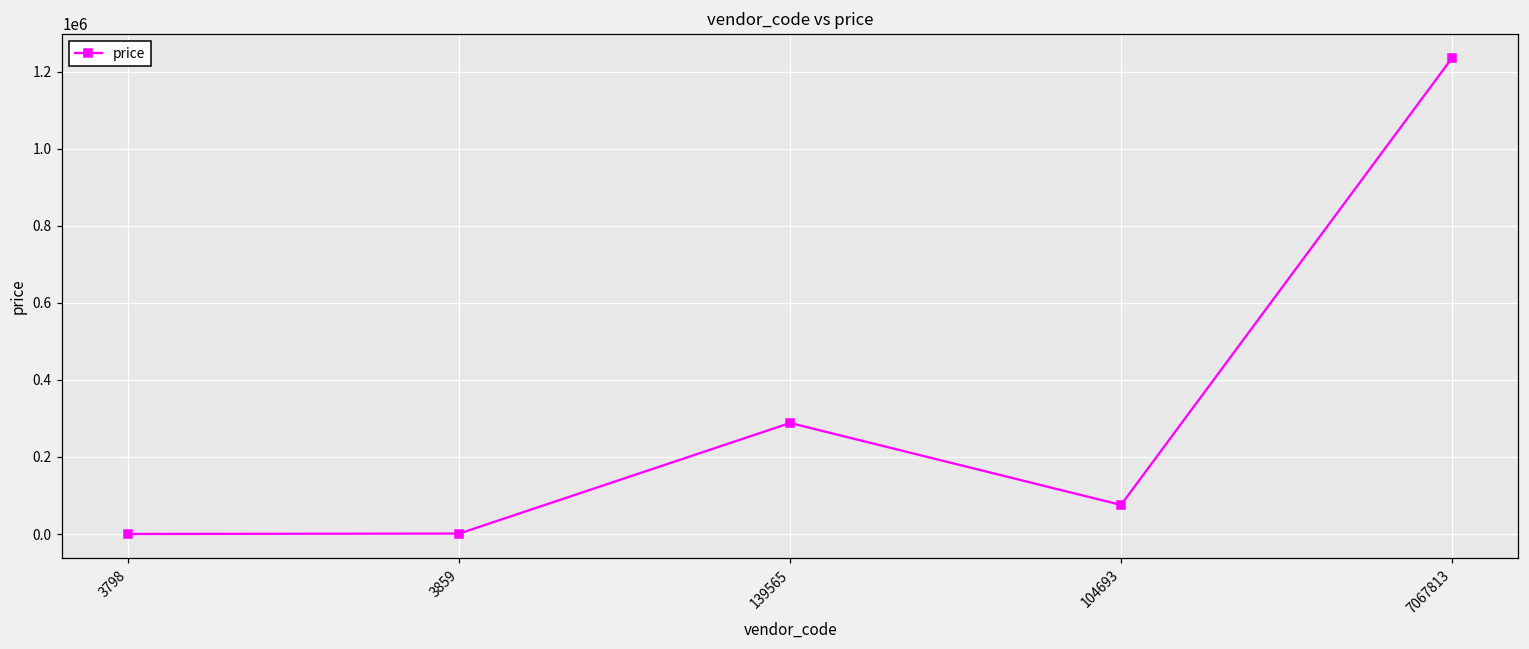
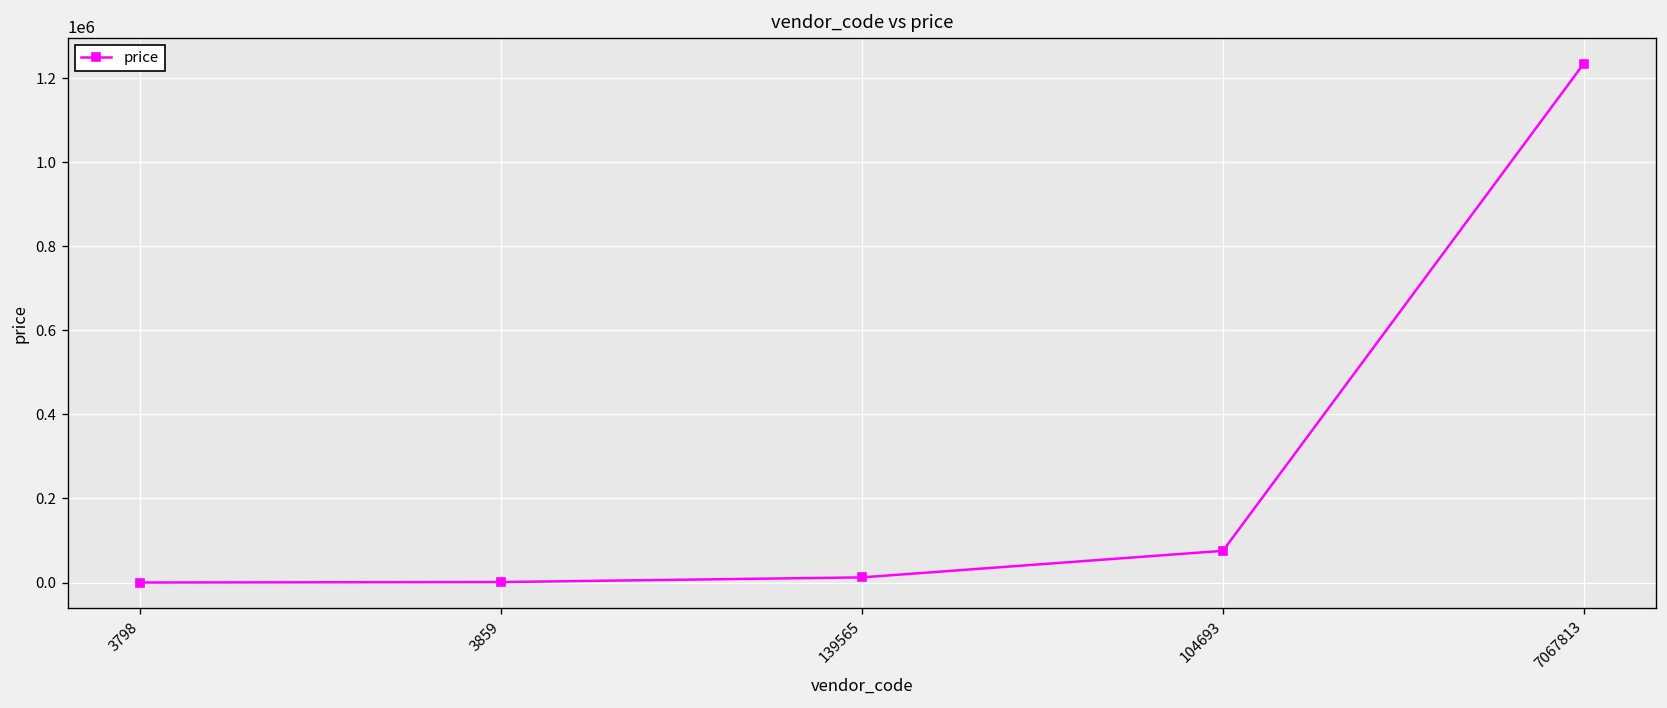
139565: 290000 -> 10000
